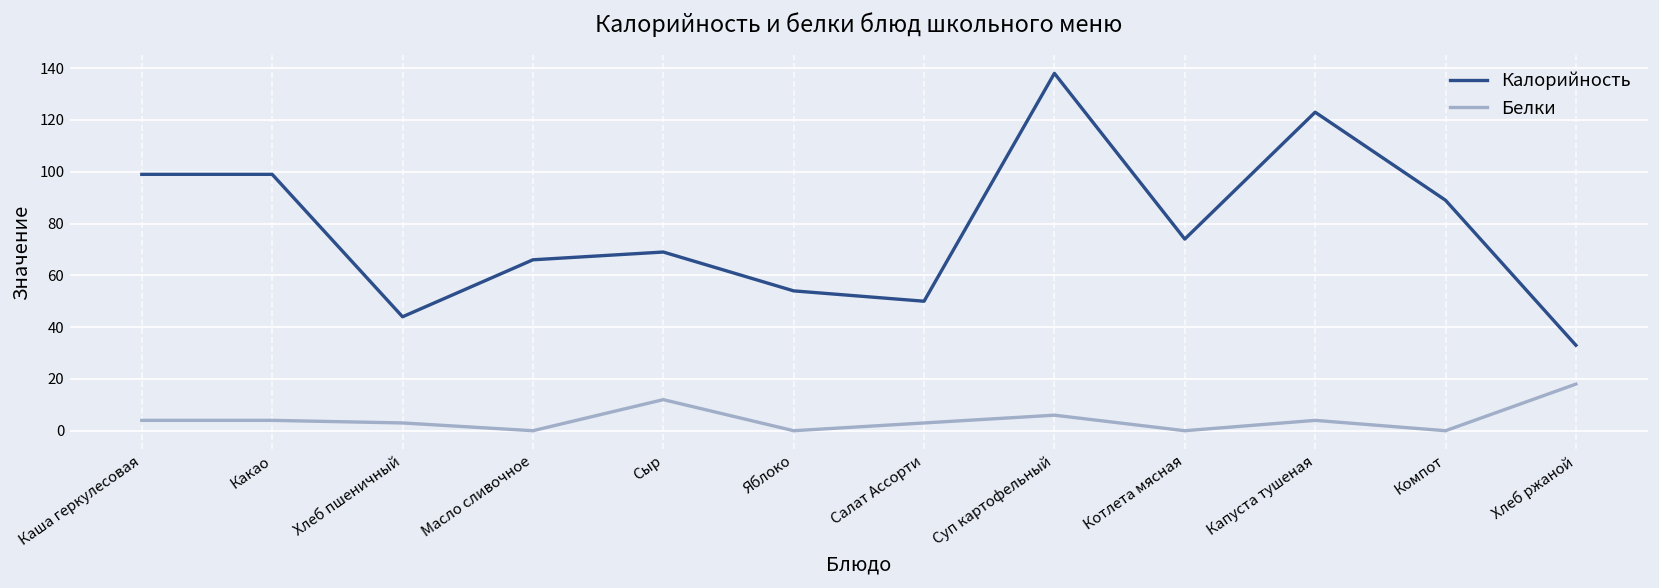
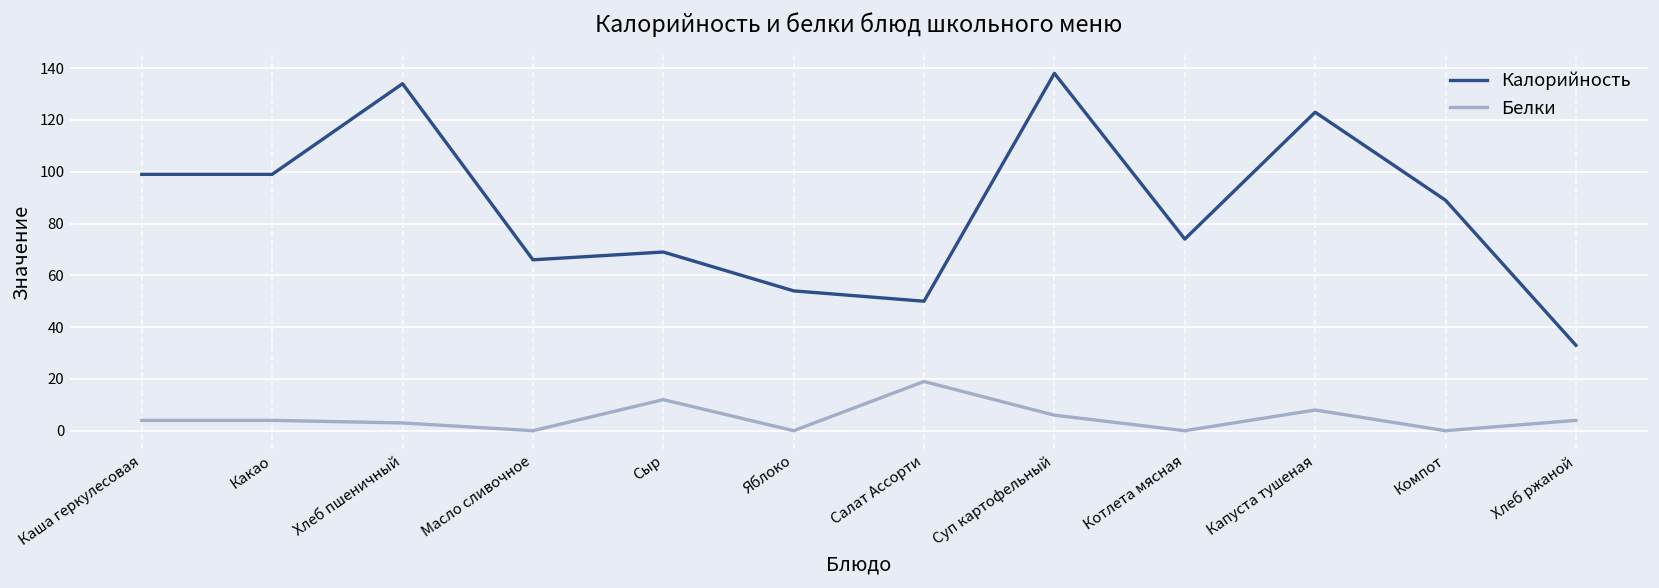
Калорийность, Хлеб пшеничный: 44 -> 134
Белки, Салат Ассорти: 3 -> 19
Белки, Капуста тушеная: 4 -> 8
Белки, Хлеб ржаной: 18 -> 4
